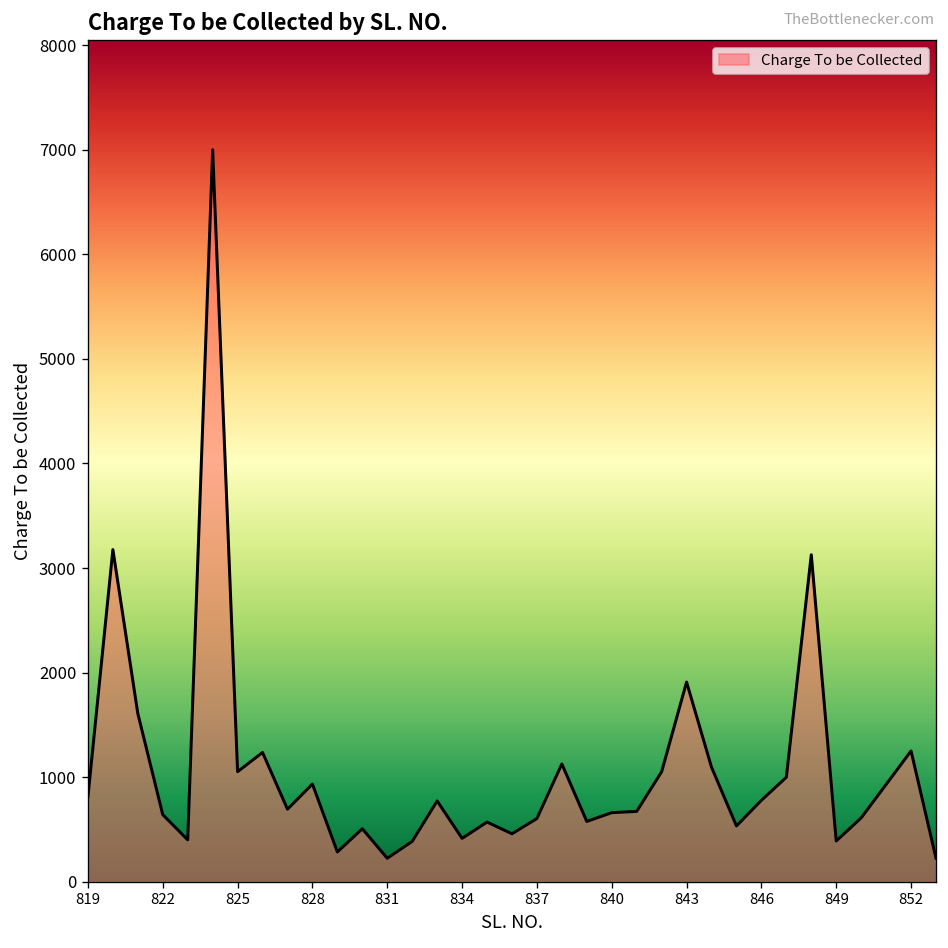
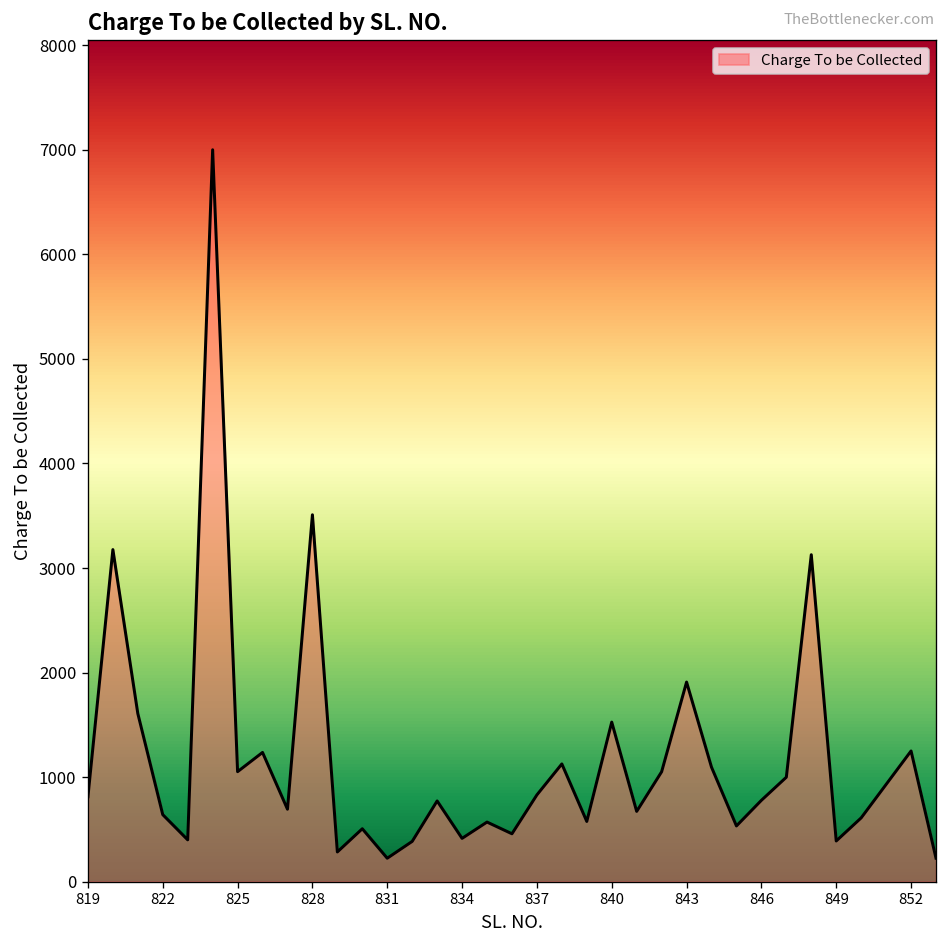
828: 900 -> 3500
837: 600 -> 800
840: 700 -> 1500
